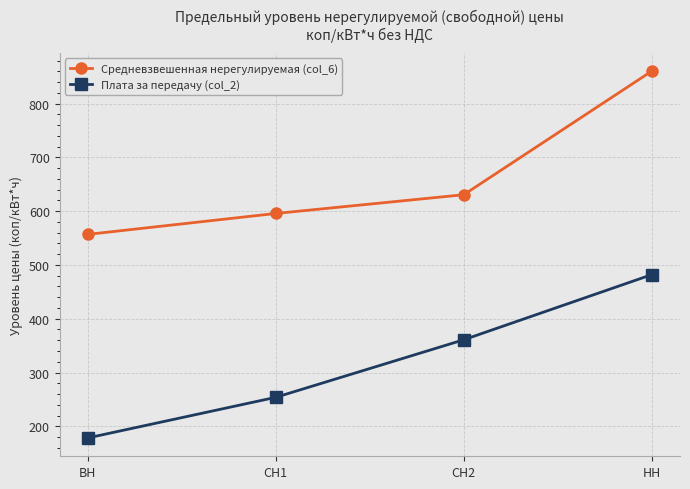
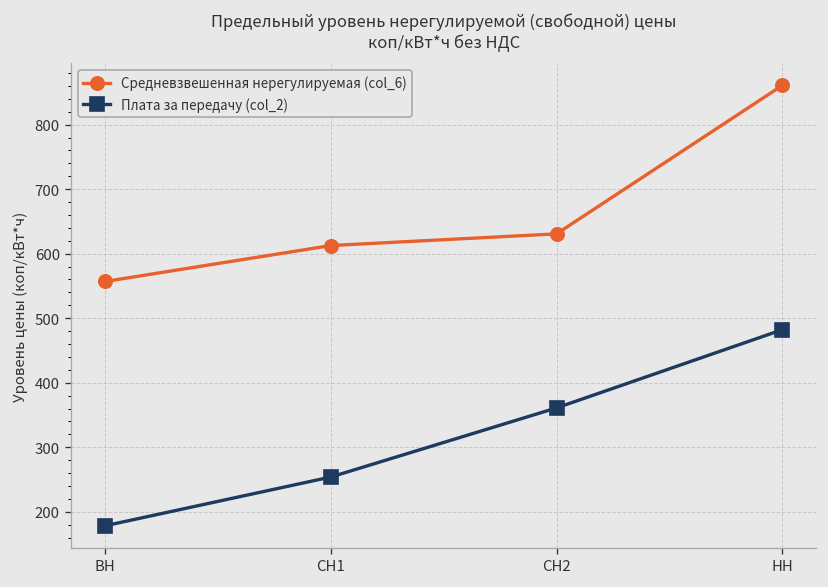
Средневзвешенная нерегулируемая (col_6), СН1: 600 -> 610
